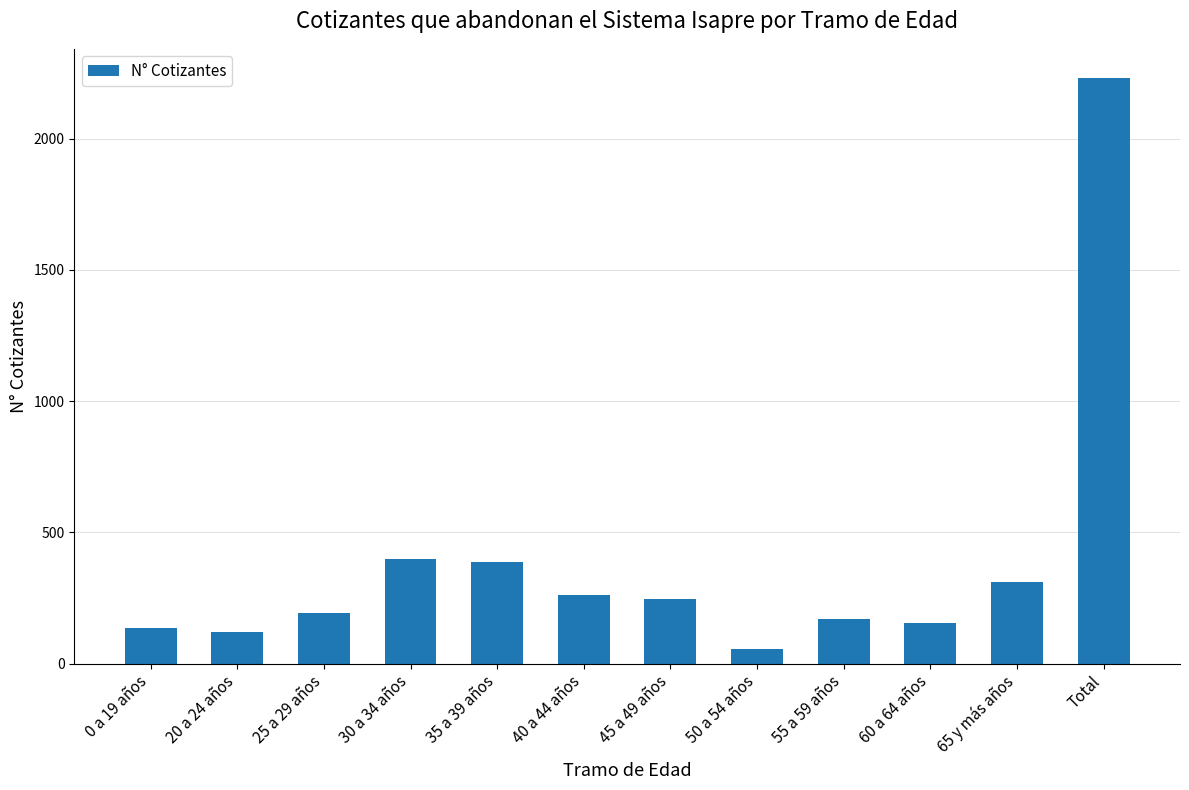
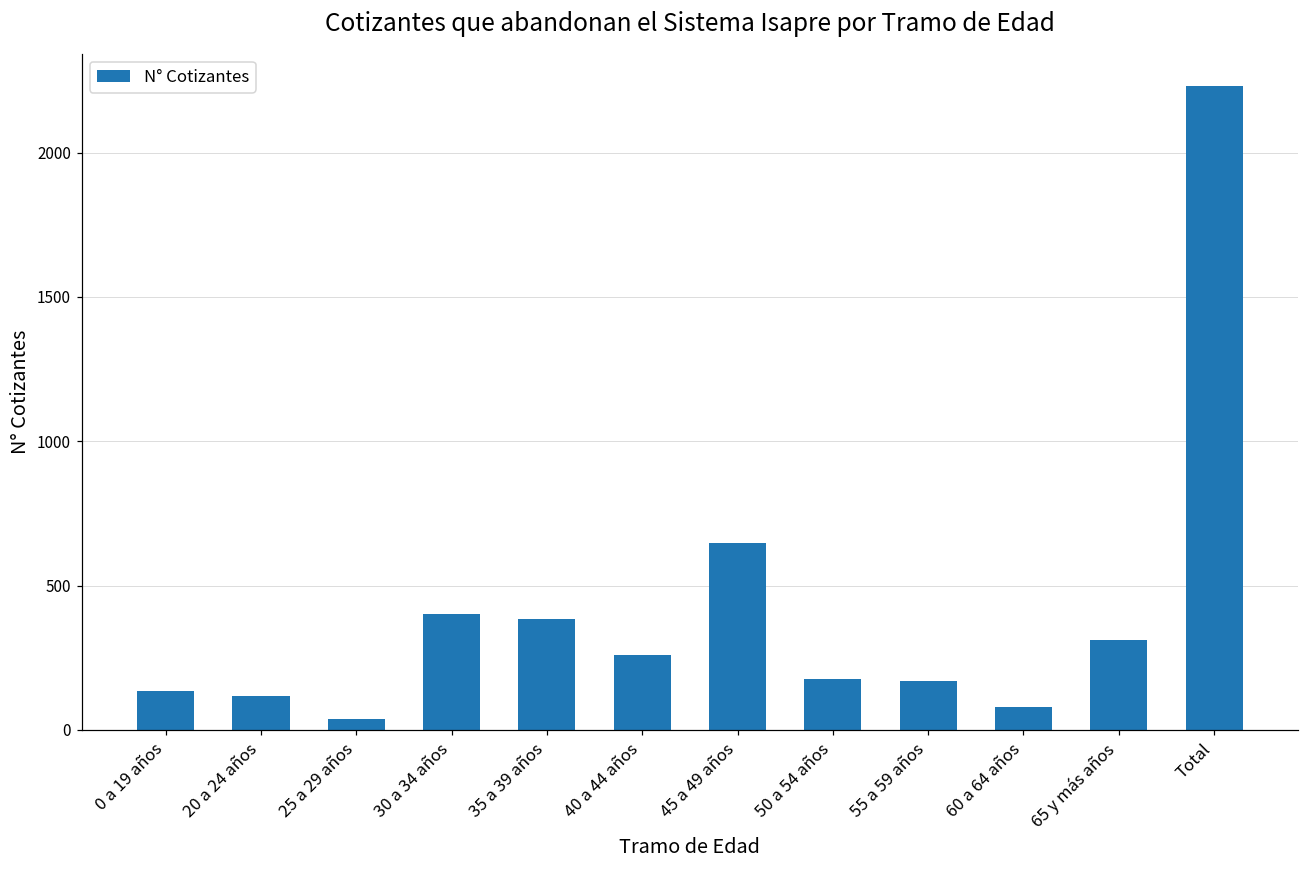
25 a 29 años: 190 -> 40
45 a 49 años: 250 -> 650
50 a 54 años: 60 -> 180
60 a 64 años: 160 -> 80
